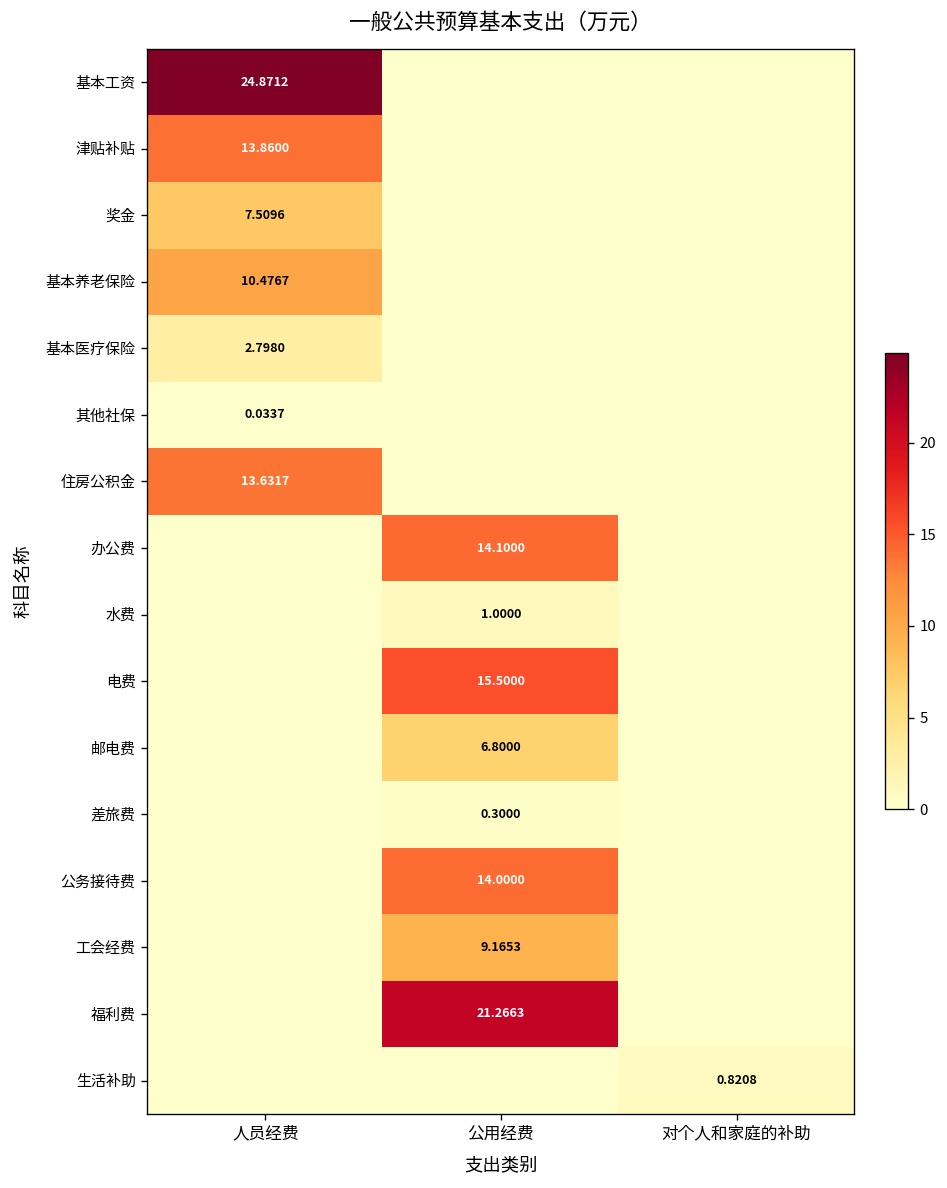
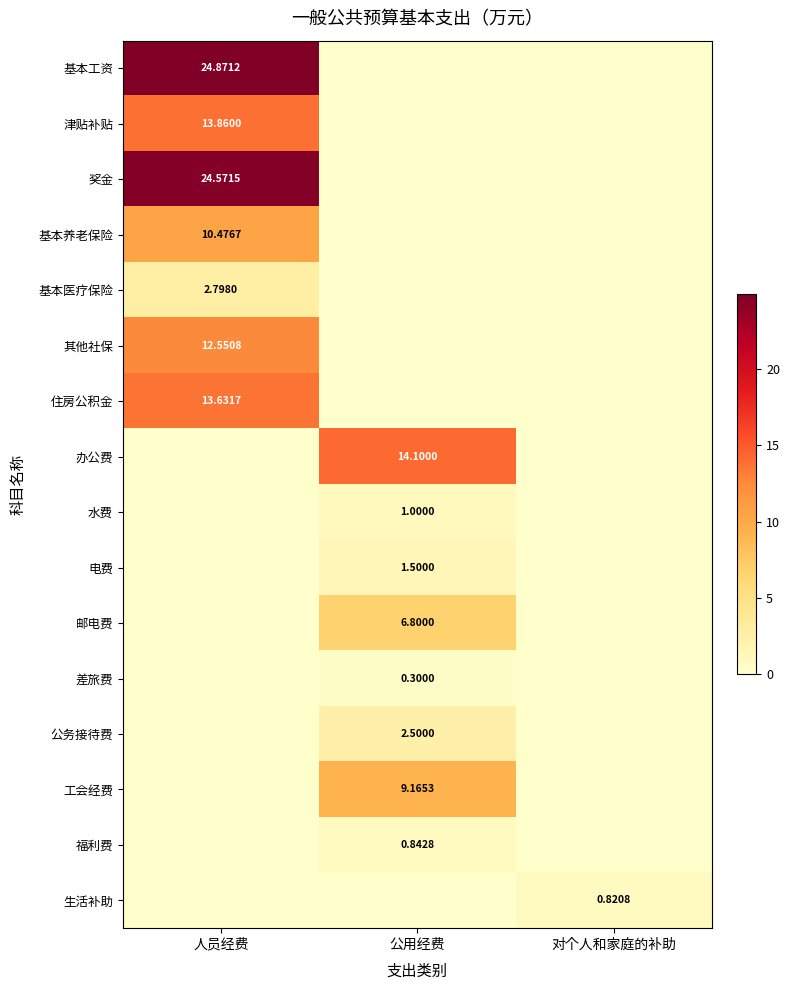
奖金, 人员经费: 7.5096 -> 24.5715
其他社保, 人员经费: 0.0337 -> 12.5508
电费, 公用经费: 15.5000 -> 1.5000
公务接待费, 公用经费: 14.0000 -> 2.5000
福利费, 公用经费: 21.2663 -> 0.8428
